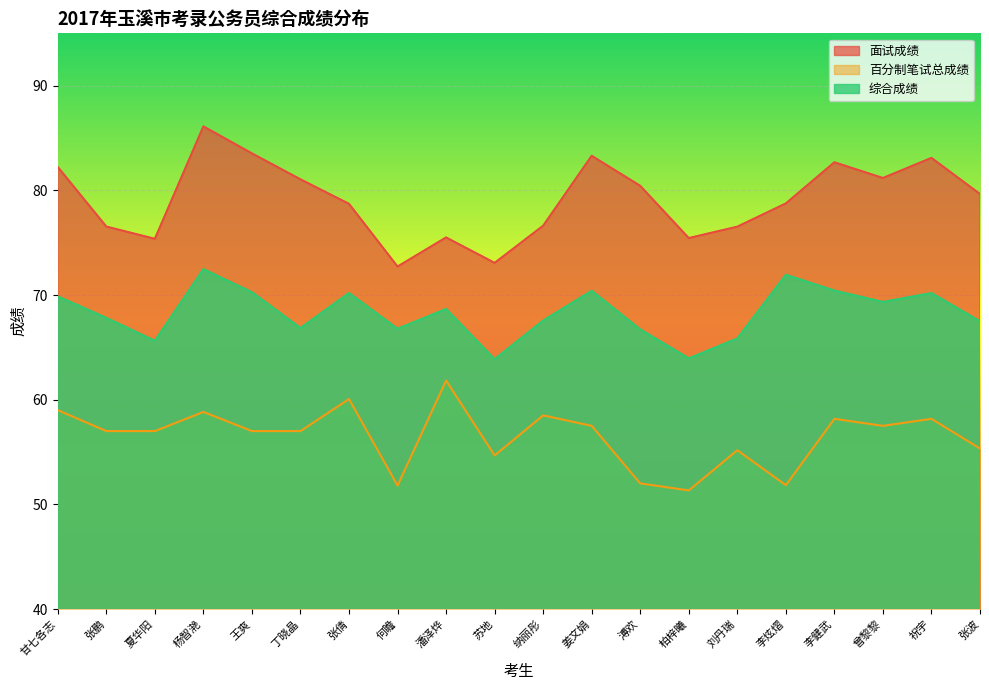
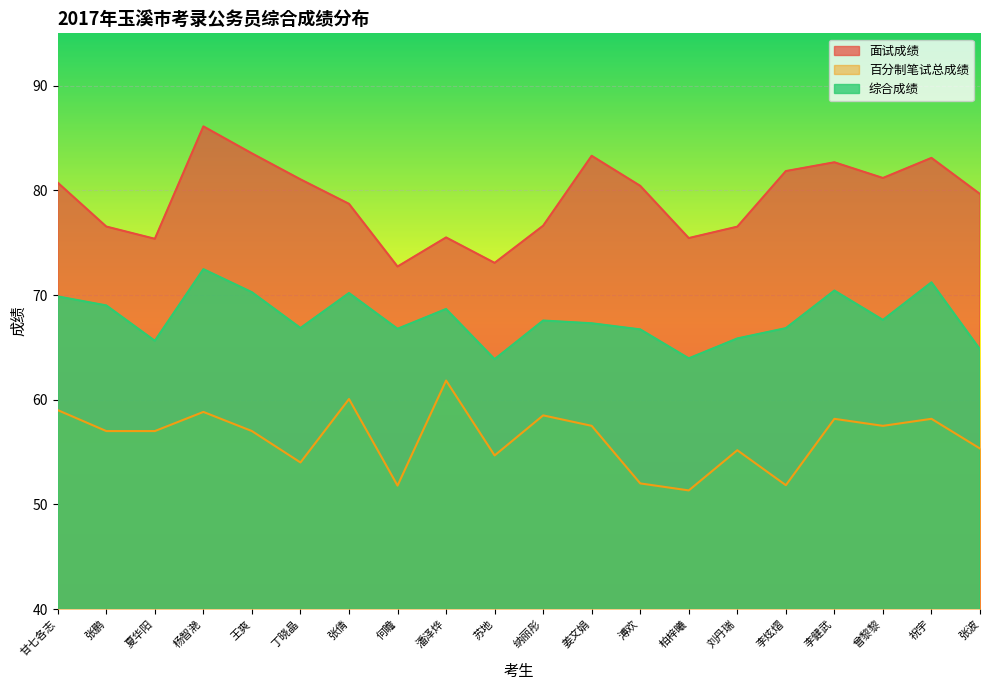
面试成绩, 甘七各志: 82.2 -> 80.7
综合成绩, 张鹏: 67.8 -> 69.0
百分制笔试总成绩, 丁晓晶: 57 -> 54
综合成绩, 姜文娟: 70.4 -> 67.3
面试成绩, 李炫熠: 78.8 -> 81.8
综合成绩, 李炫熠: 71.9 -> 66.8
综合成绩, 曾黎黎: 69.3 -> 67.6
综合成绩, 祝宇: 70.2 -> 71.2
综合成绩, 张波: 67.5 -> 64.8
